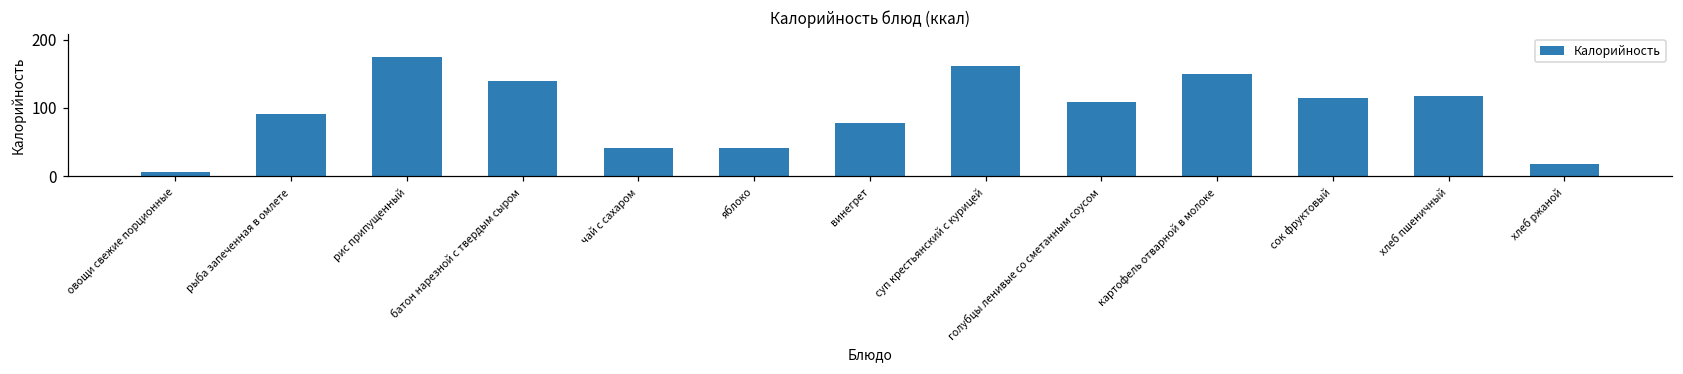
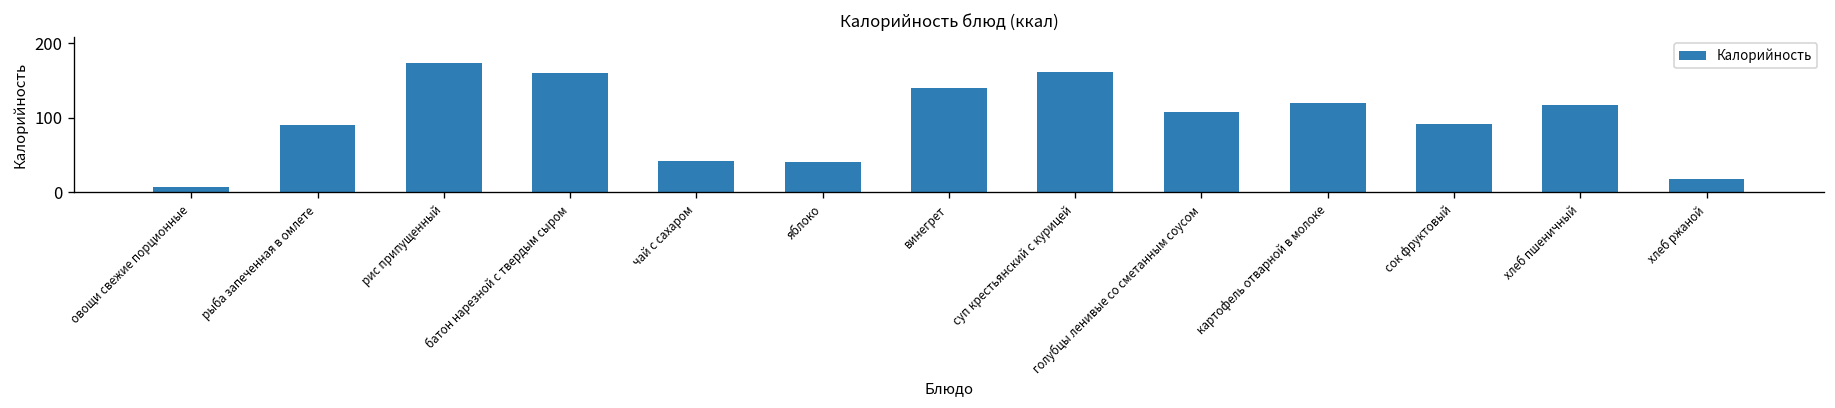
батон нарезной с твердым сыром: 140 -> 160
винегрет: 80 -> 140
картофель отварной в молоке: 150 -> 120
сок фруктовый: 120 -> 90
